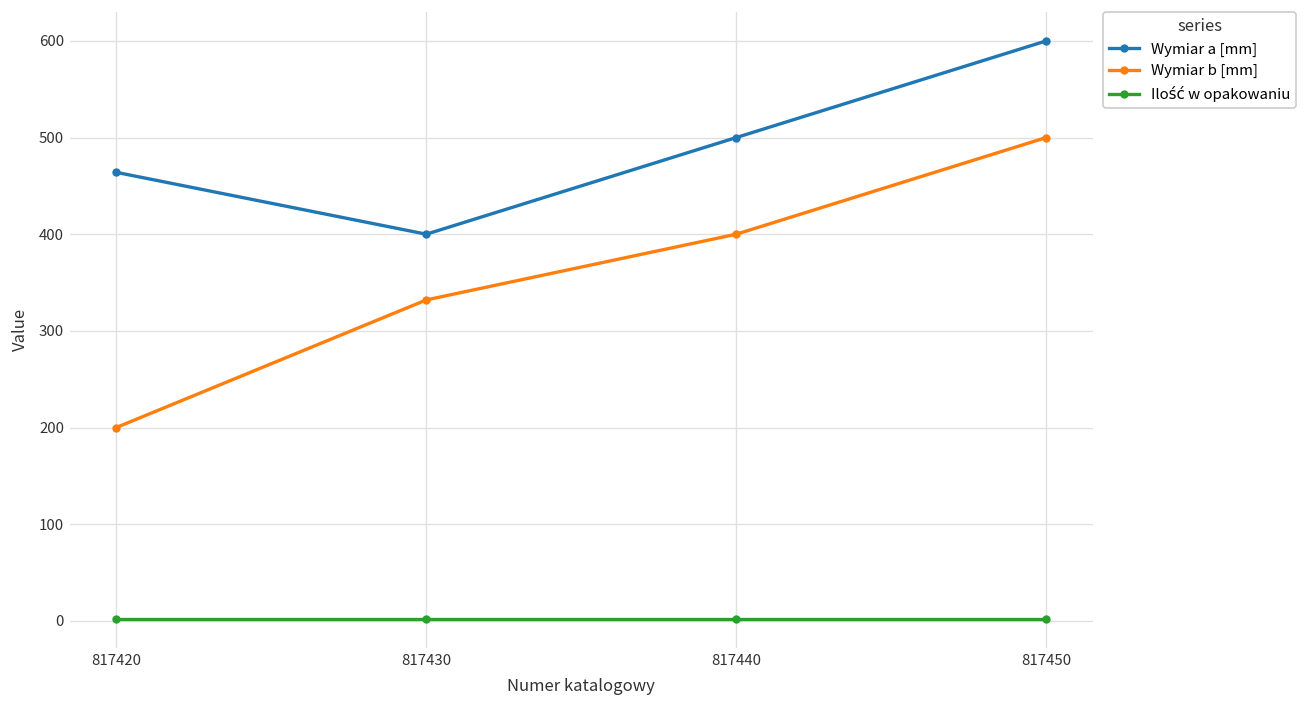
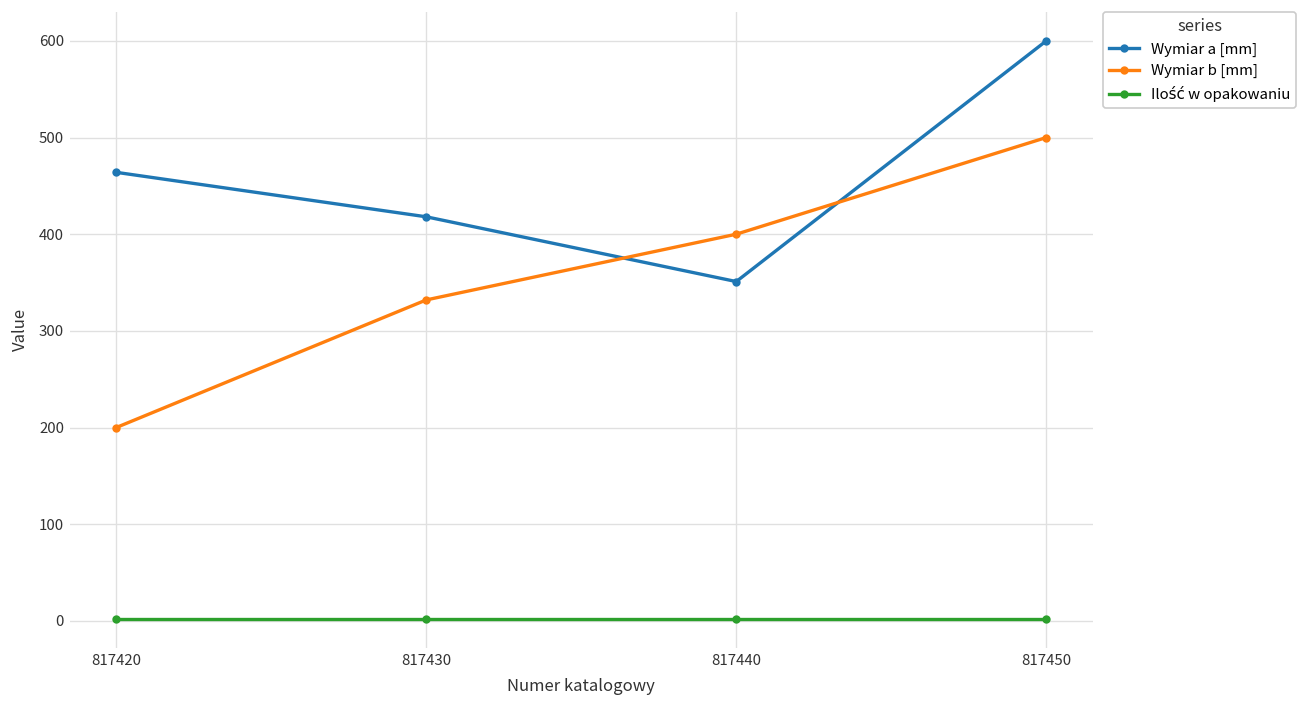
Wymiar a [mm], 817430: 400 -> 420
Wymiar a [mm], 817440: 500 -> 350
